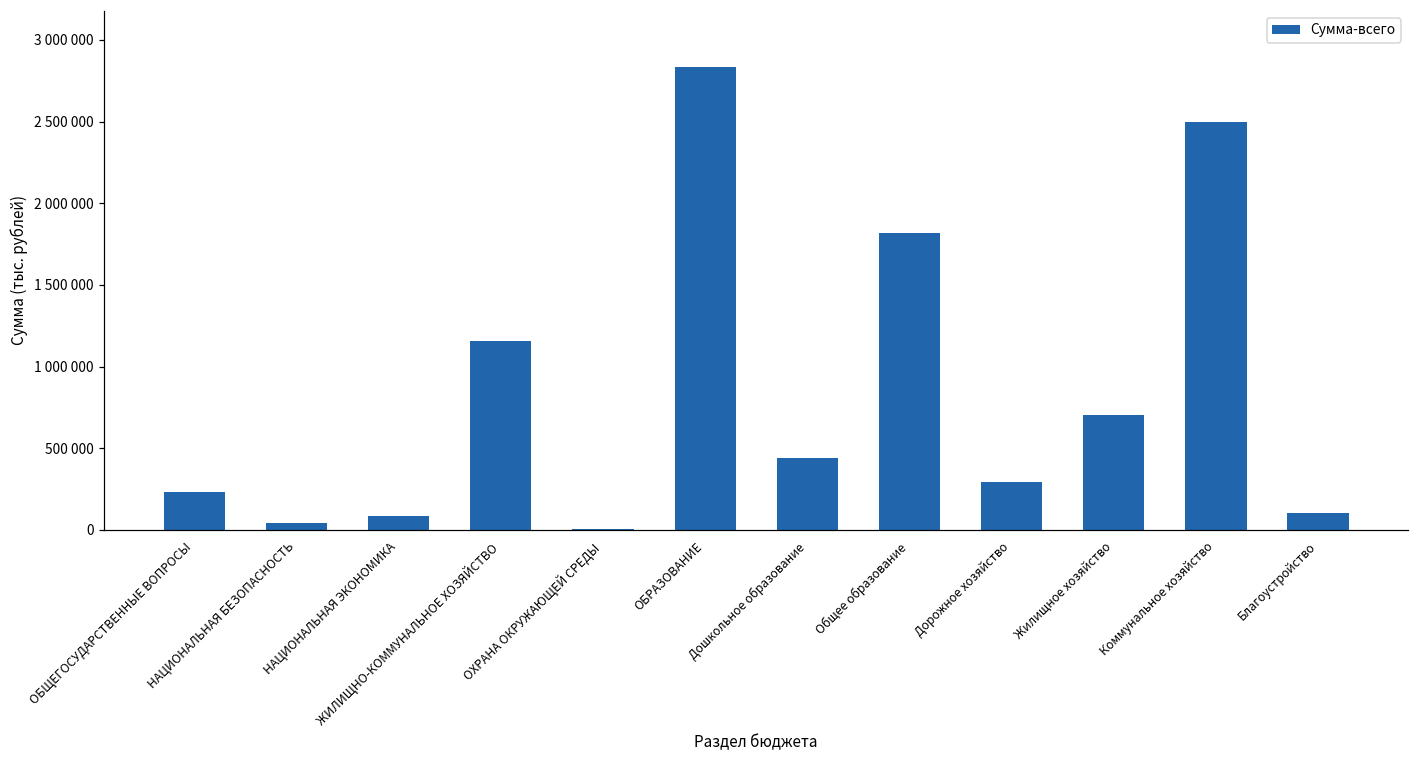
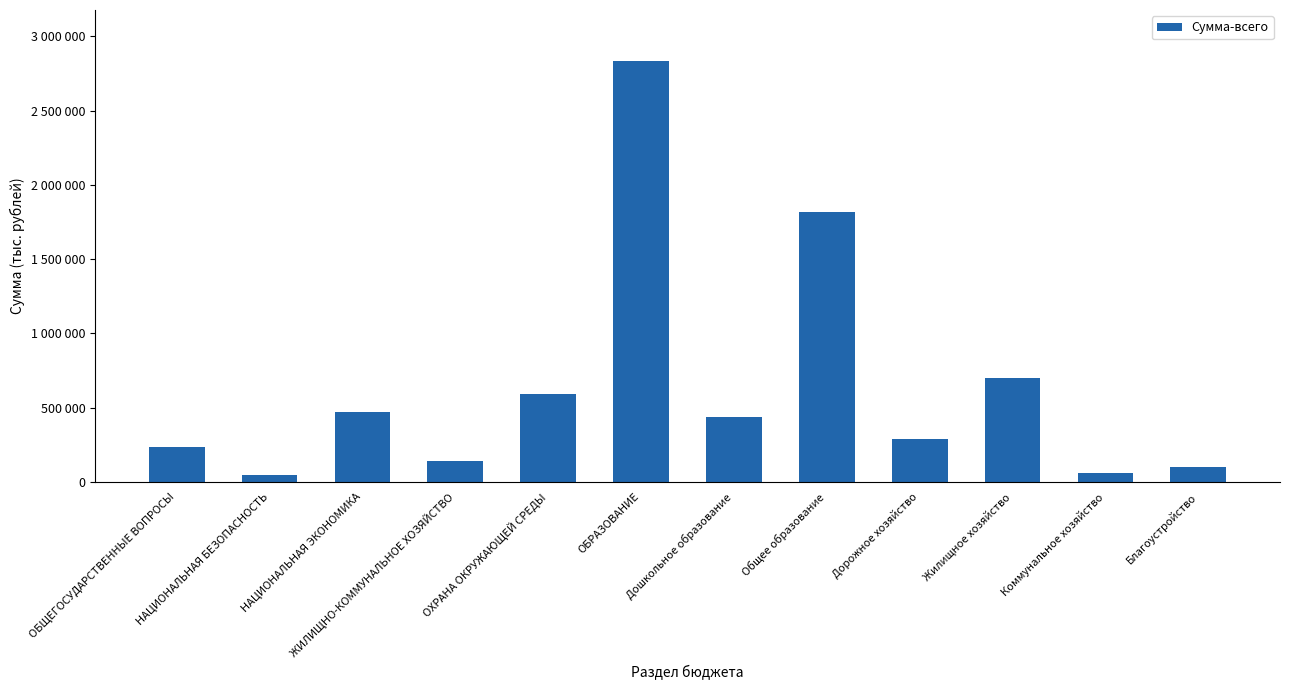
НАЦИОНАЛЬНАЯ ЭКОНОМИКА: 90000 -> 470000
ЖИЛИЩНО-КОММУНАЛЬНОЕ ХОЗЯЙСТВО: 1160000 -> 140000
ОХРАНА ОКРУЖАЮЩЕЙ СРЕДЫ: 10000 -> 590000
Коммунальное хозяйство: 2500000 -> 60000
